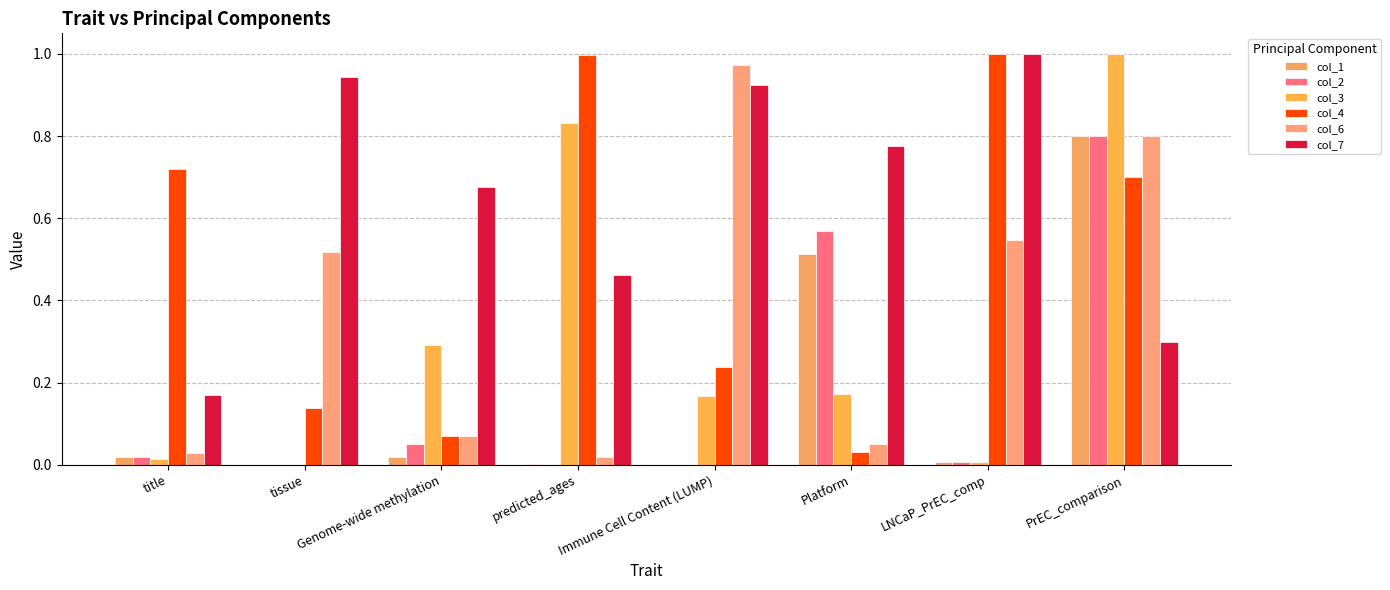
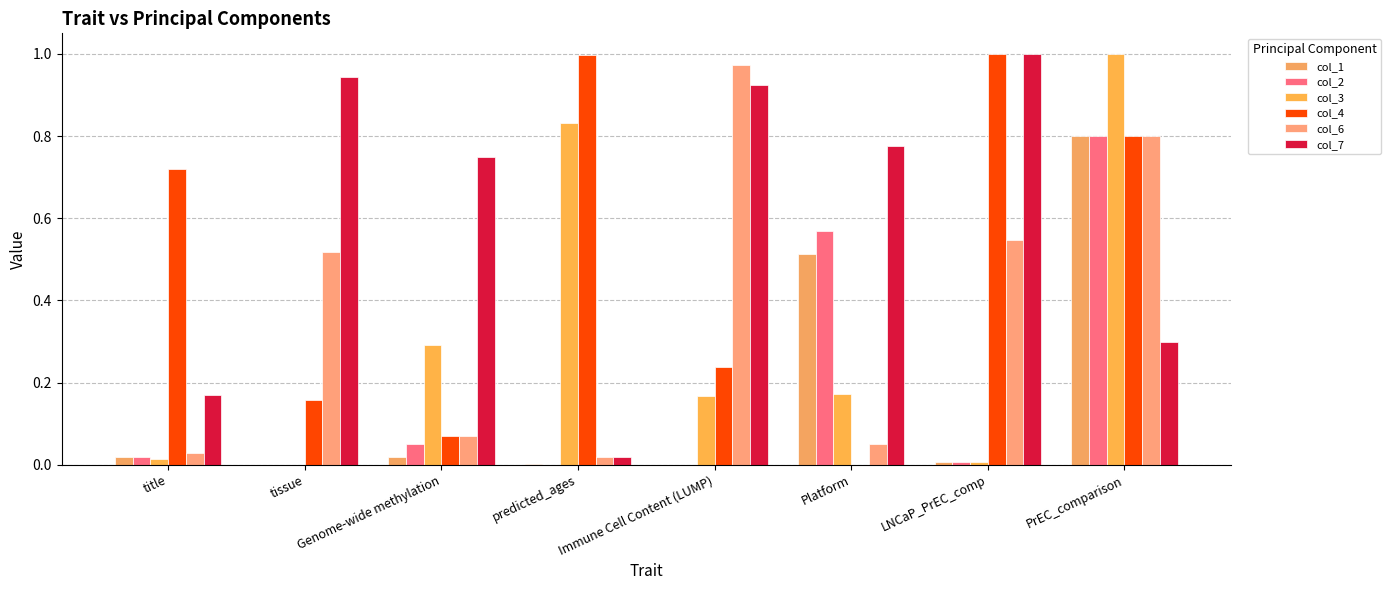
col_4, tissue: 0.14 -> 0.16
col_7, Genome-wide methylation: 0.68 -> 0.75
col_7, predicted_ages: 0.46 -> 0.02
col_4, Platform: 0.03 -> 0.00
col_4, PrEC_comparison: 0.7 -> 0.8
